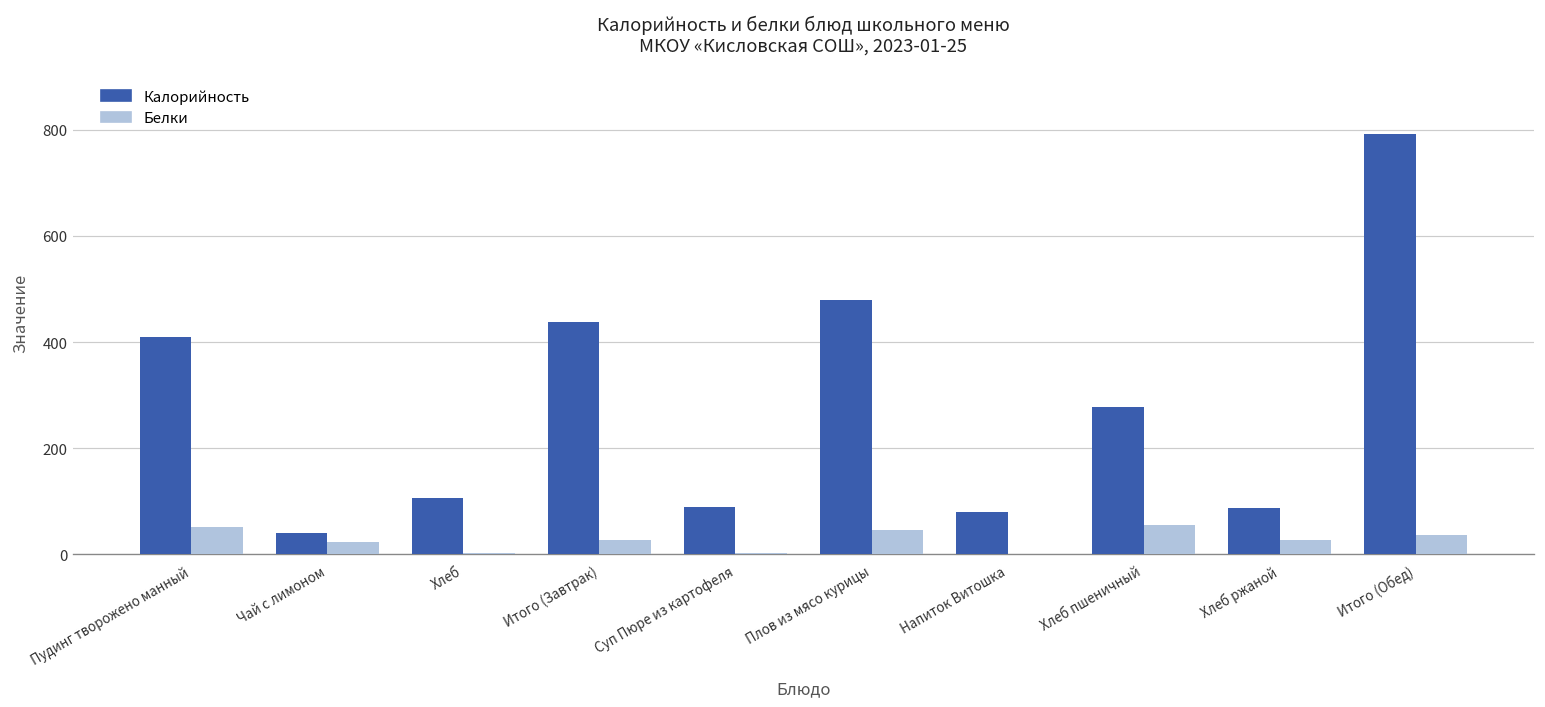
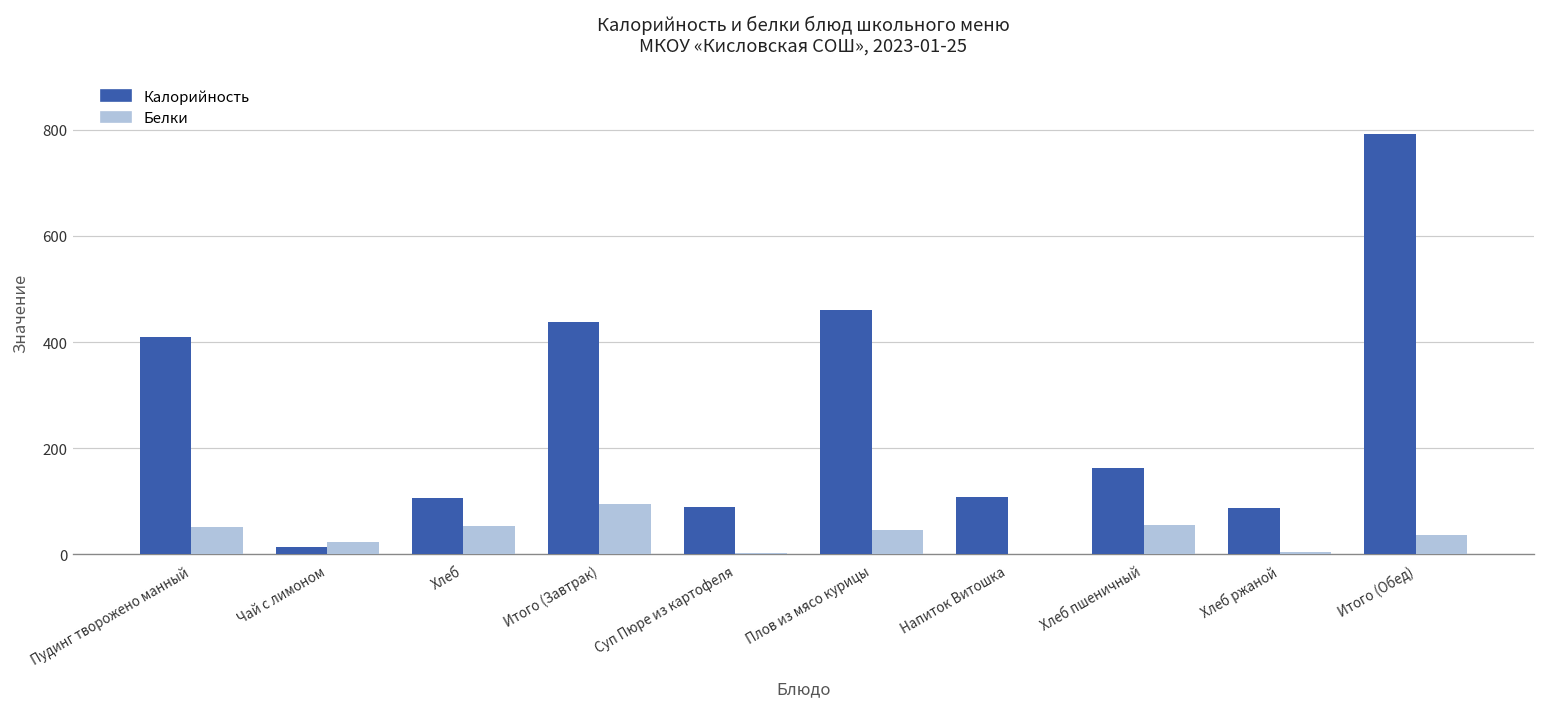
Калорийность, Чай с лимоном: 40 -> 10
Белки, Хлеб: 0 -> 50
Белки, Итого (Завтрак): 30 -> 90
Калорийность, Плов из мясо курицы: 480 -> 460
Калорийность, Напиток Витошка: 80 -> 110
Калорийность, Хлеб пшеничный: 280 -> 160
Белки, Хлеб ржаной: 30 -> 0
